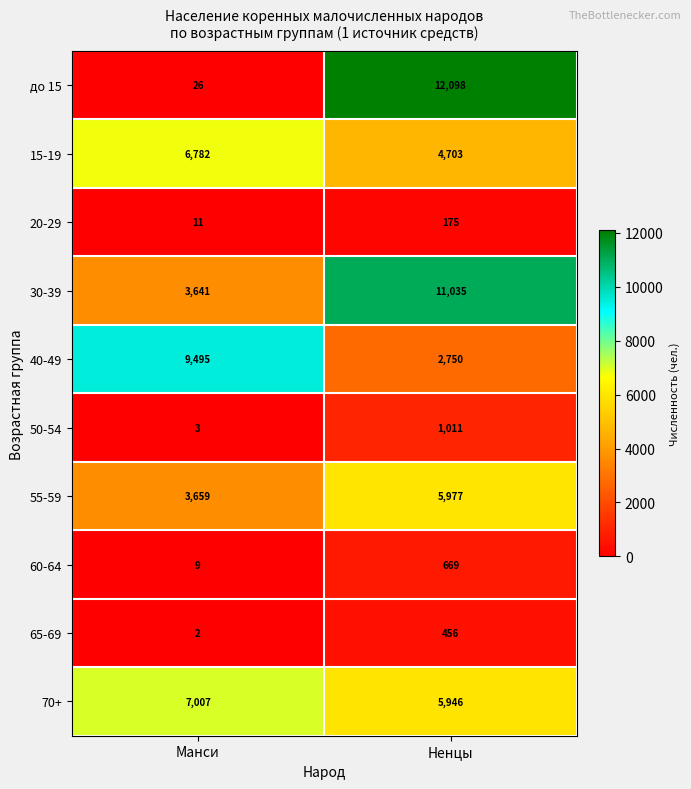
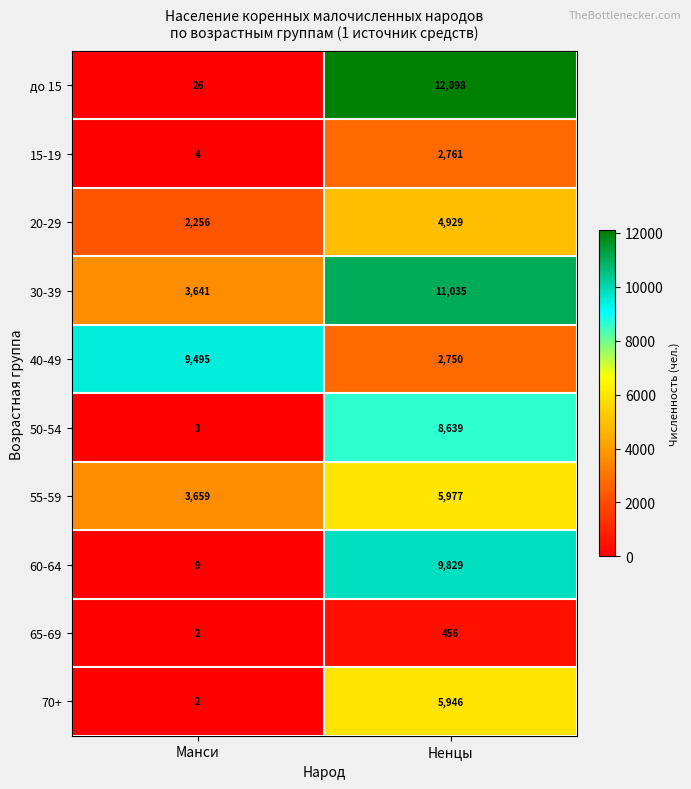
15-19, Манси: 6,782 -> 4
15-19, Ненцы: 4,703 -> 2,761
20-29, Манси: 11 -> 2,256
20-29, Ненцы: 175 -> 4,929
50-54, Ненцы: 1,011 -> 8,639
60-64, Ненцы: 669 -> 9,829
70+, Манси: 7,007 -> 2
